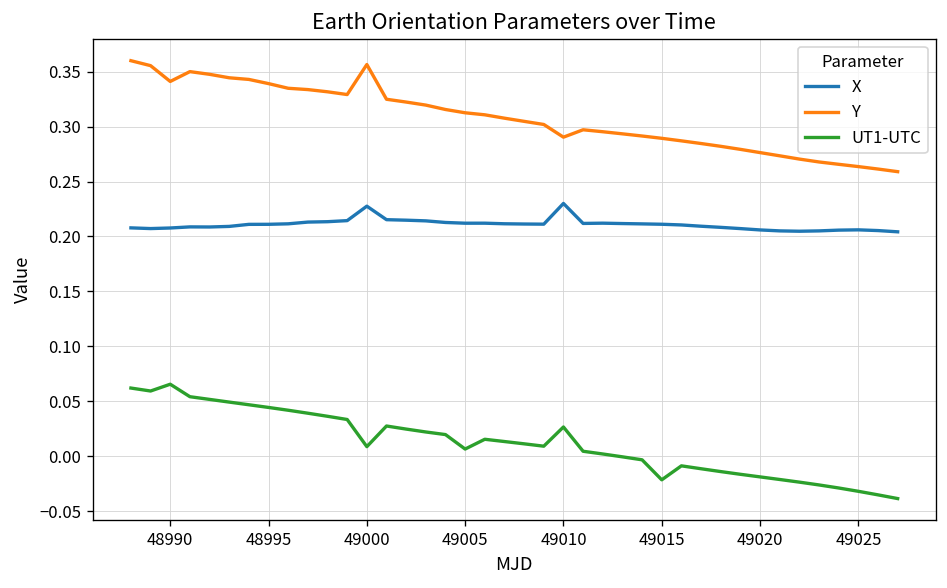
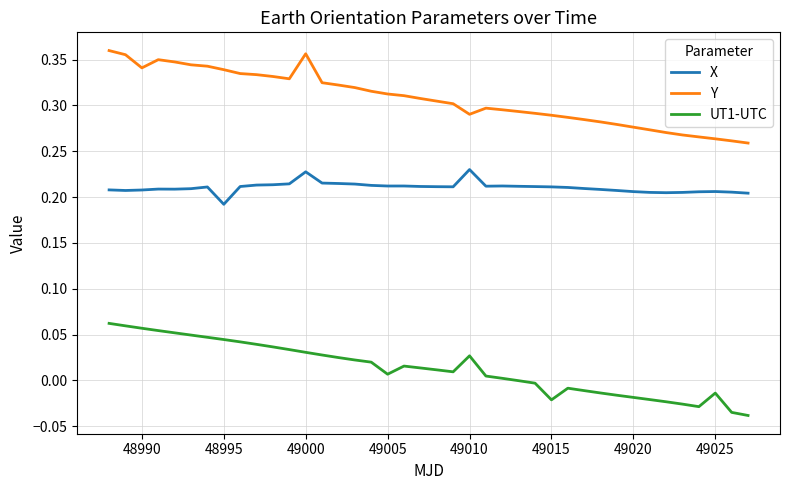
UT1-UTC, 48990: 0.07 -> 0.06
X, 48995: 0.21 -> 0.19
UT1-UTC, 49000: 0.01 -> 0.03
UT1-UTC, 49025: -0.03 -> -0.01
